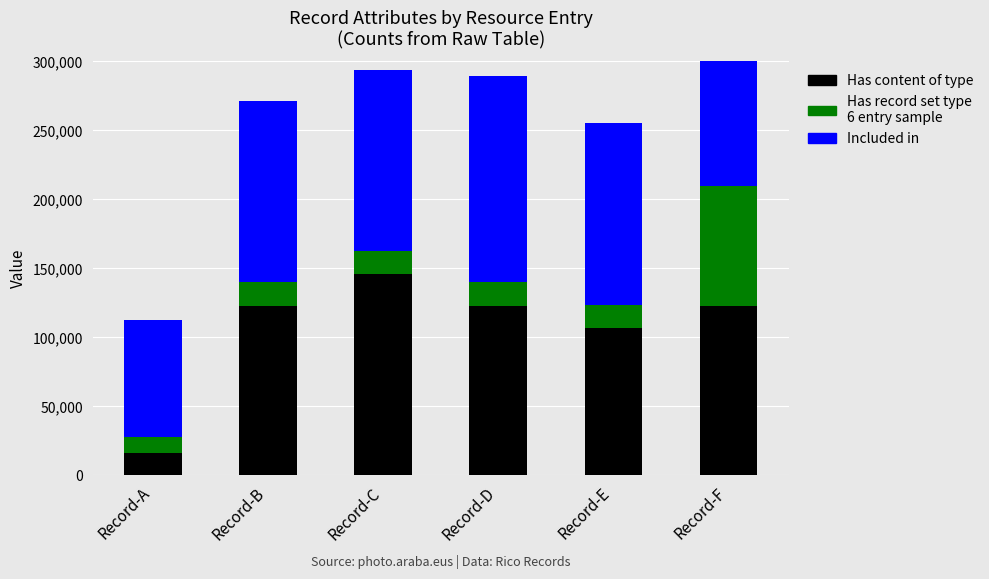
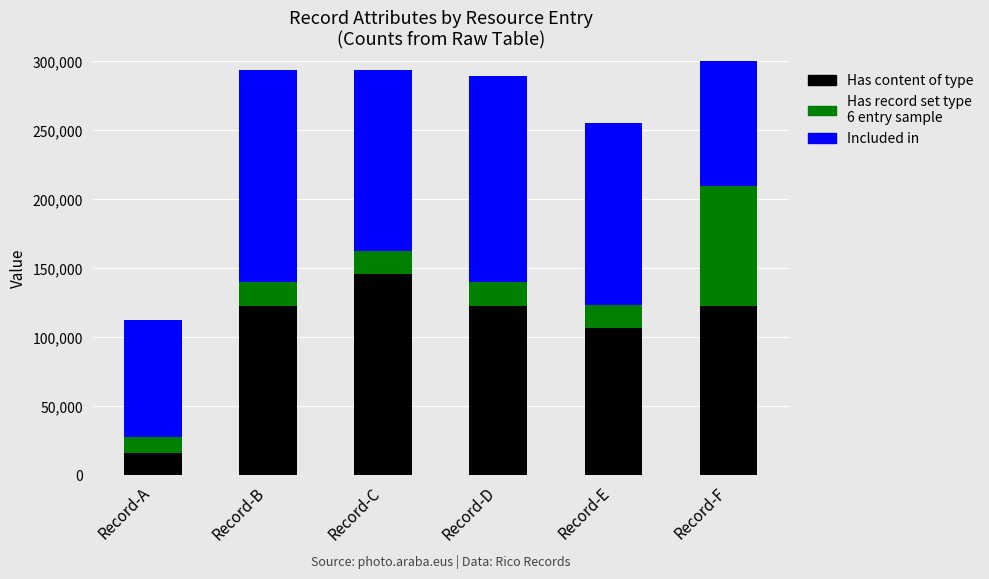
Included in, Record-B: 131,000 -> 154,000
